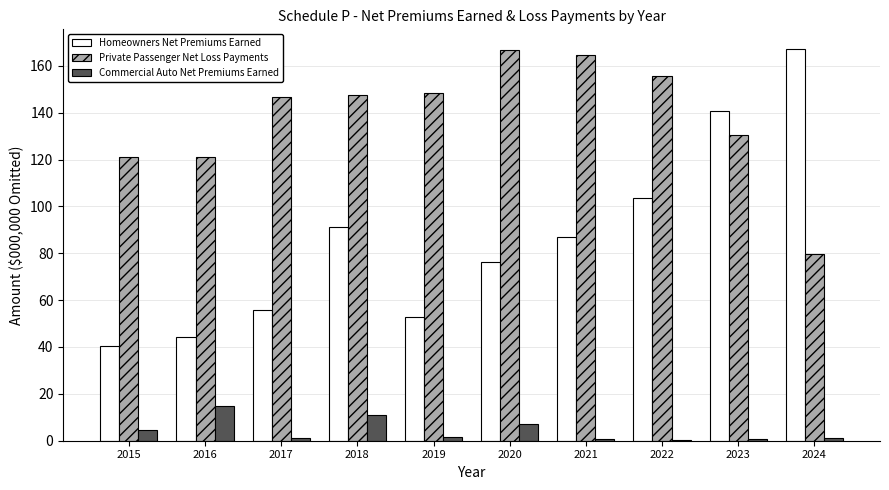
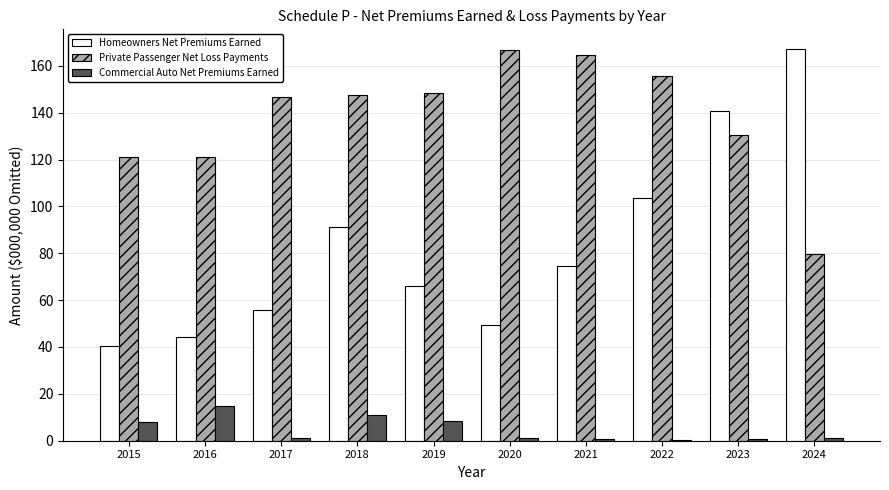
Commercial Auto Net Premiums Earned, 2015: 5 -> 8
Homeowners Net Premiums Earned, 2019: 53 -> 66
Commercial Auto Net Premiums Earned, 2019: 1 -> 9
Homeowners Net Premiums Earned, 2020: 76 -> 50
Commercial Auto Net Premiums Earned, 2020: 7 -> 1
Homeowners Net Premiums Earned, 2021: 87 -> 75
